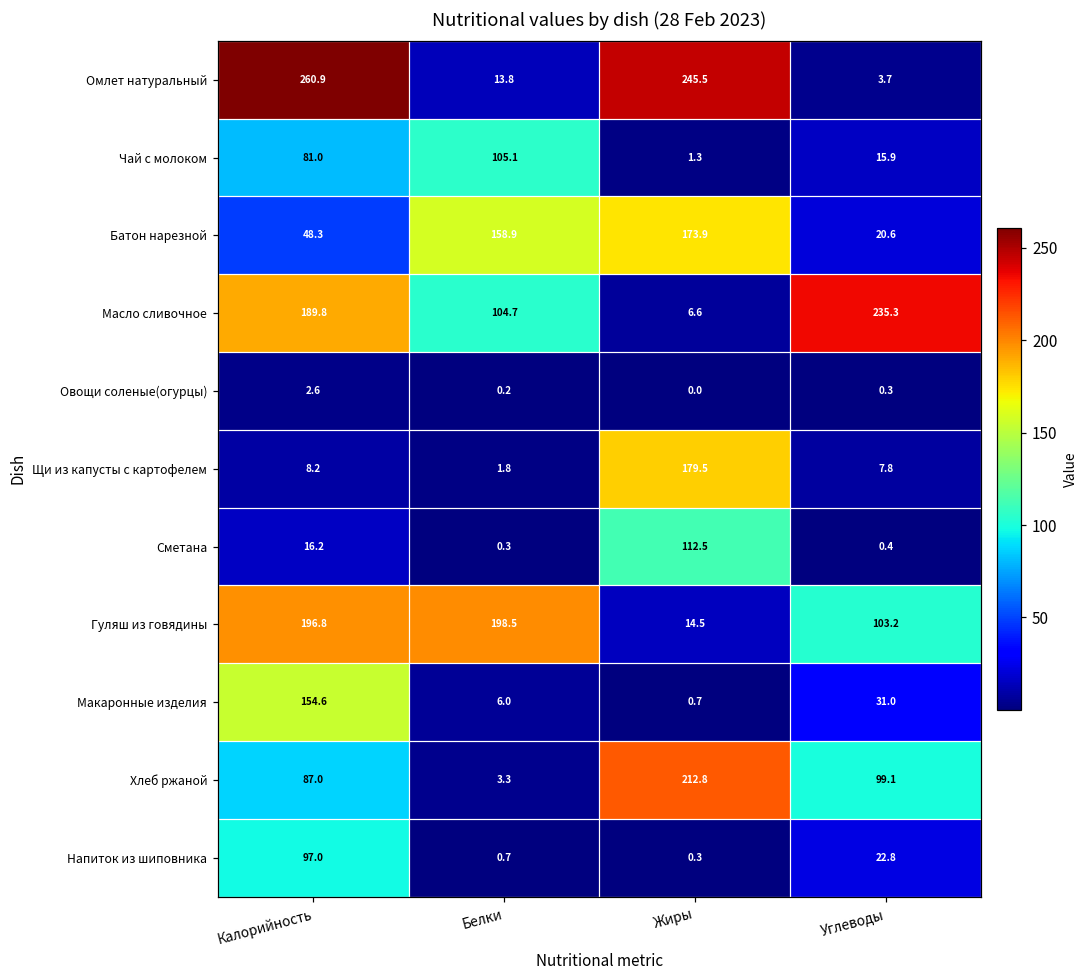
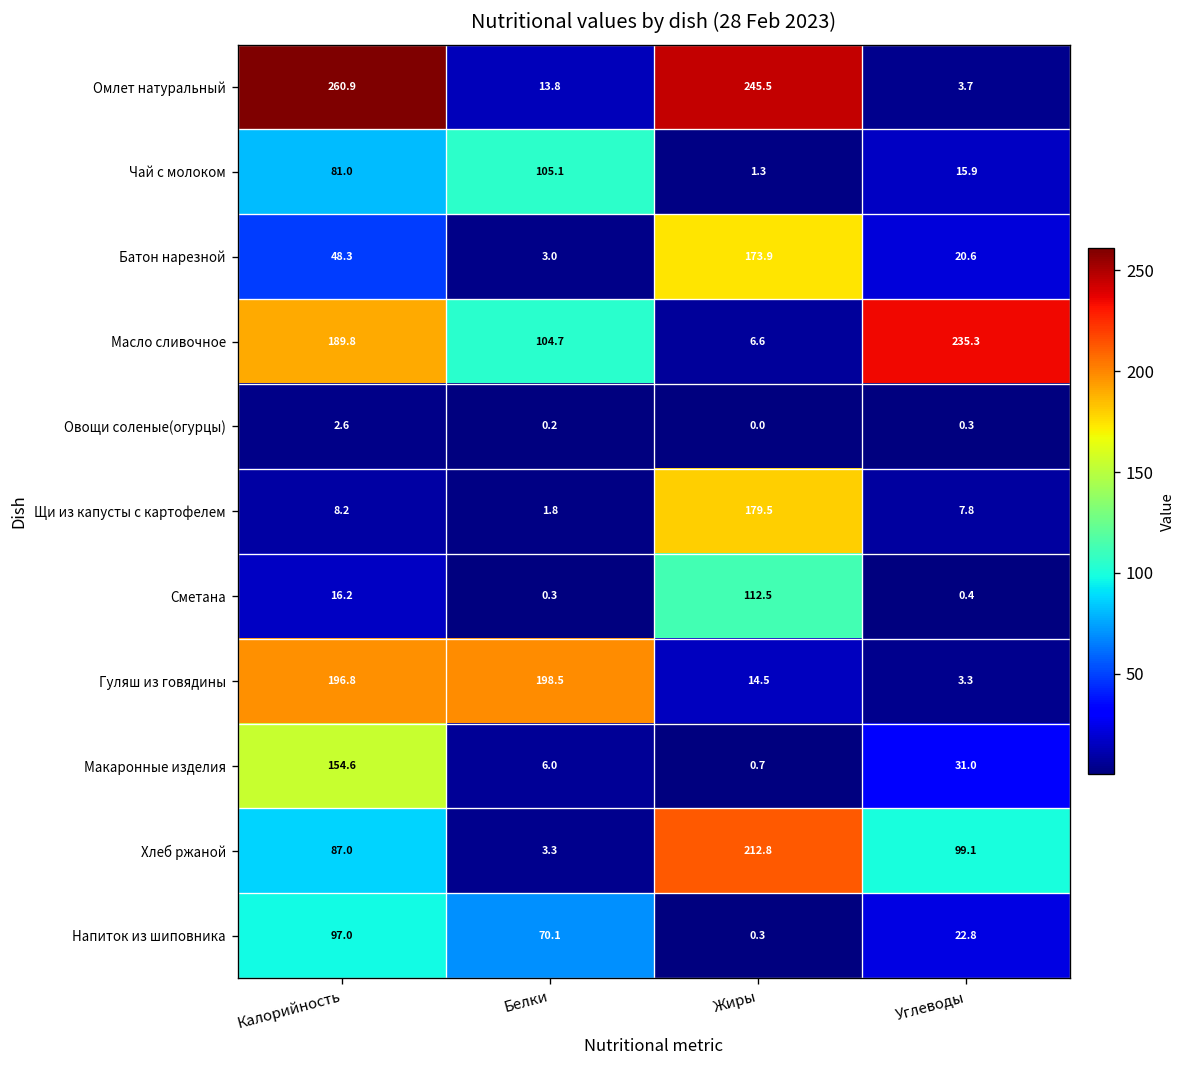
Батон нарезной, Белки: 158.9 -> 3.0
Гуляш из говядины, Углеводы: 103.2 -> 3.3
Напиток из шиповника, Белки: 0.7 -> 70.1
